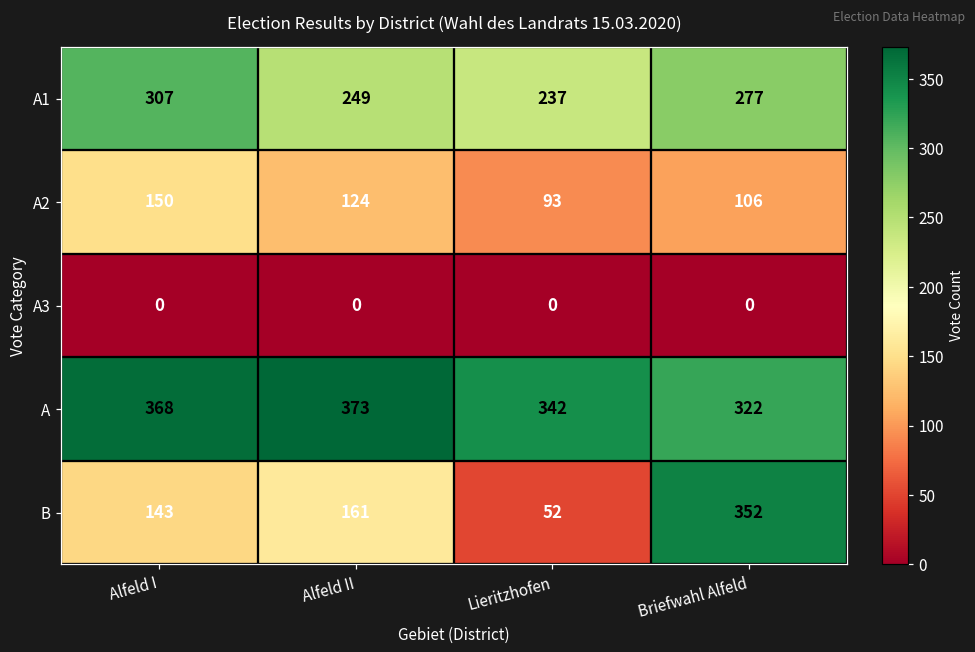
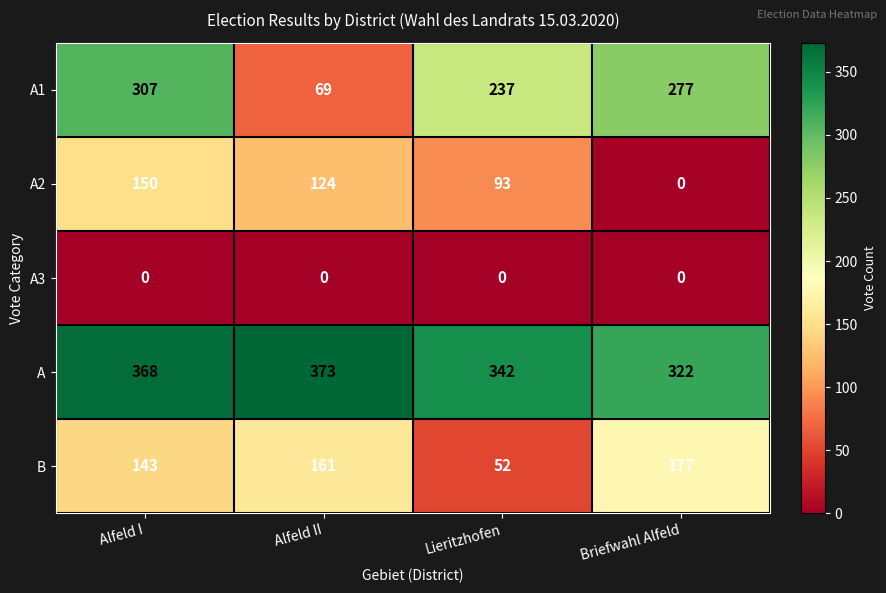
A1, Alfeld II: 249 -> 69
A2, Briefwahl Alfeld: 106 -> 0
B, Briefwahl Alfeld: 352 -> 177
